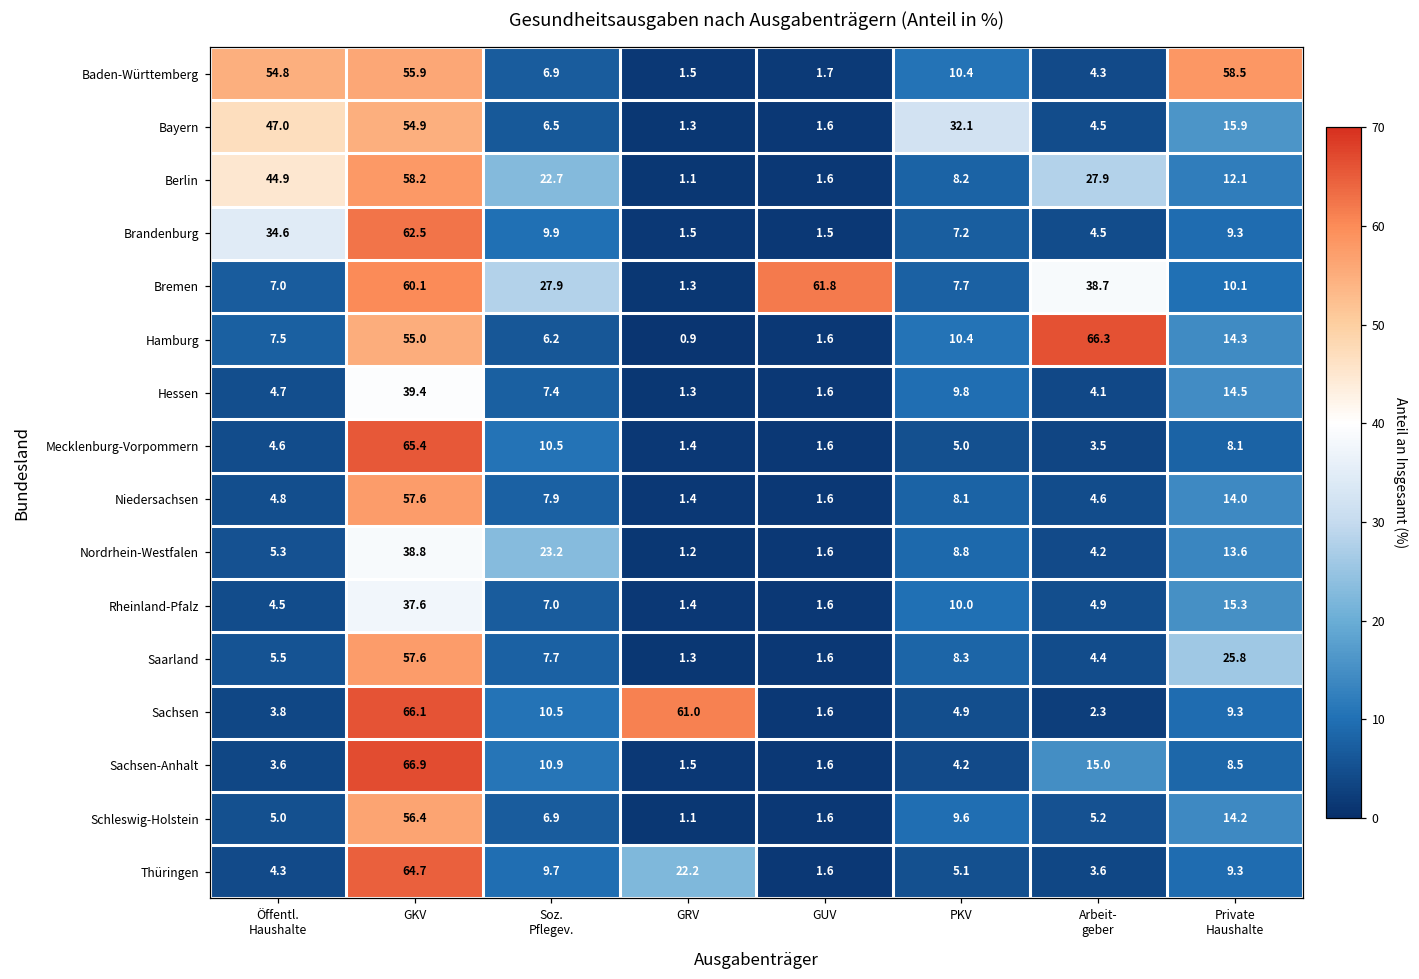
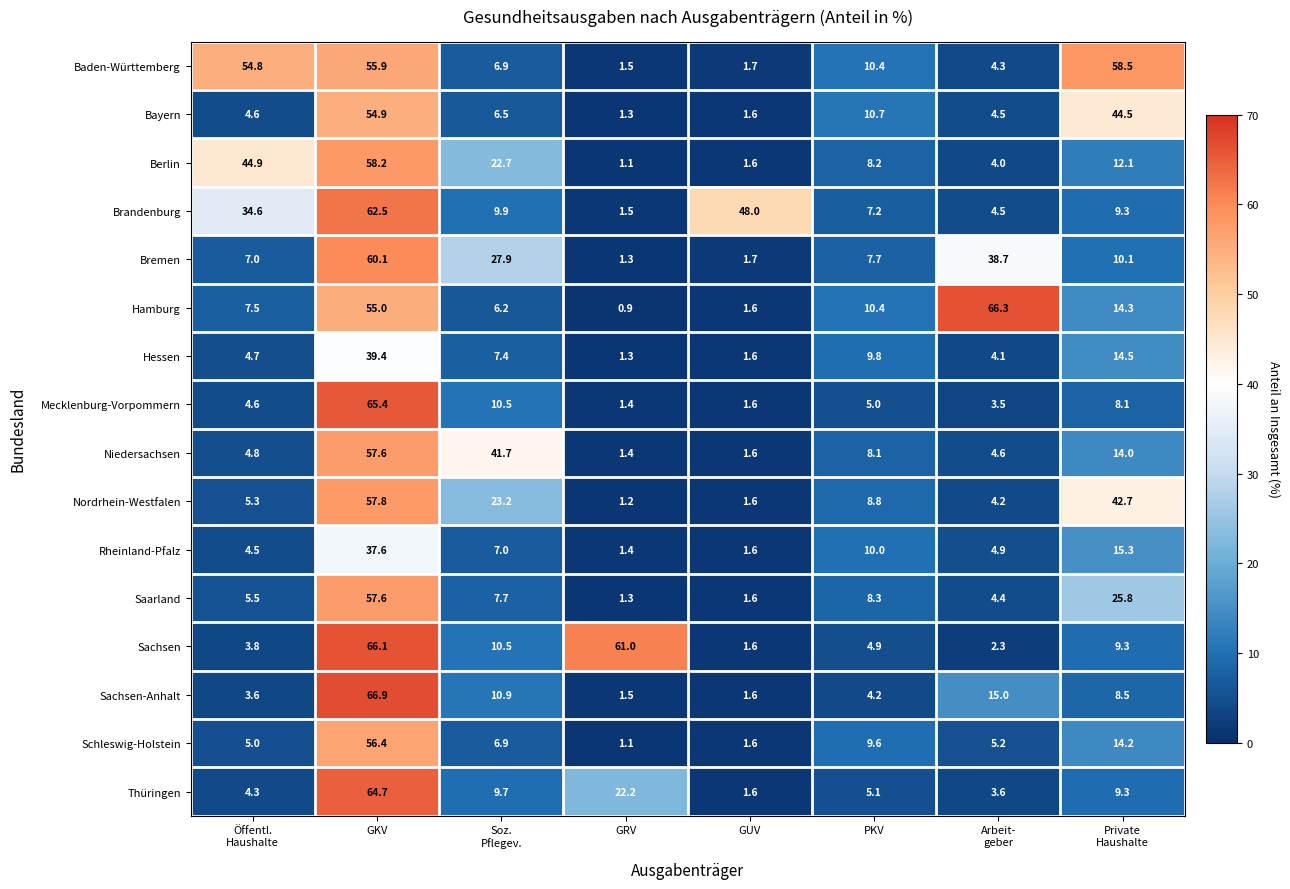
Bayern, Öffentl. Haushalte: 47.0 -> 4.6
Bayern, PKV: 32.1 -> 10.7
Bayern, Private Haushalte: 15.9 -> 44.5
Berlin, Arbeit- geber: 27.9 -> 4.0
Brandenburg, GUV: 1.5 -> 48.0
Bremen, GUV: 61.8 -> 1.7
Niedersachsen, Soz. Pflegev.: 7.9 -> 41.7
Nordrhein-Westfalen, GKV: 38.8 -> 57.8
Nordrhein-Westfalen, Private Haushalte: 13.6 -> 42.7
